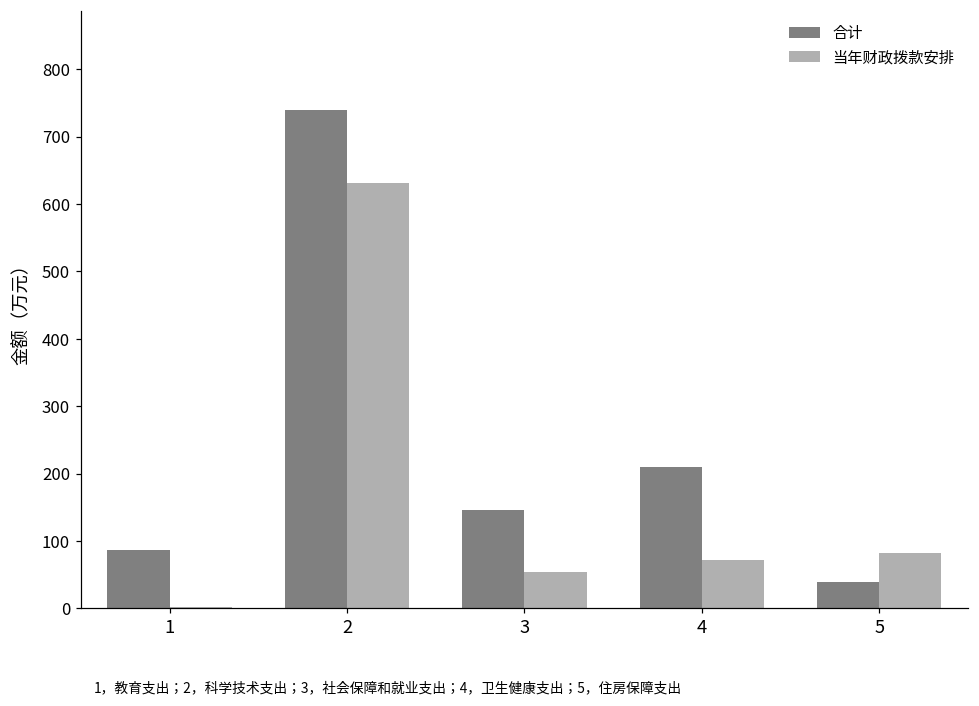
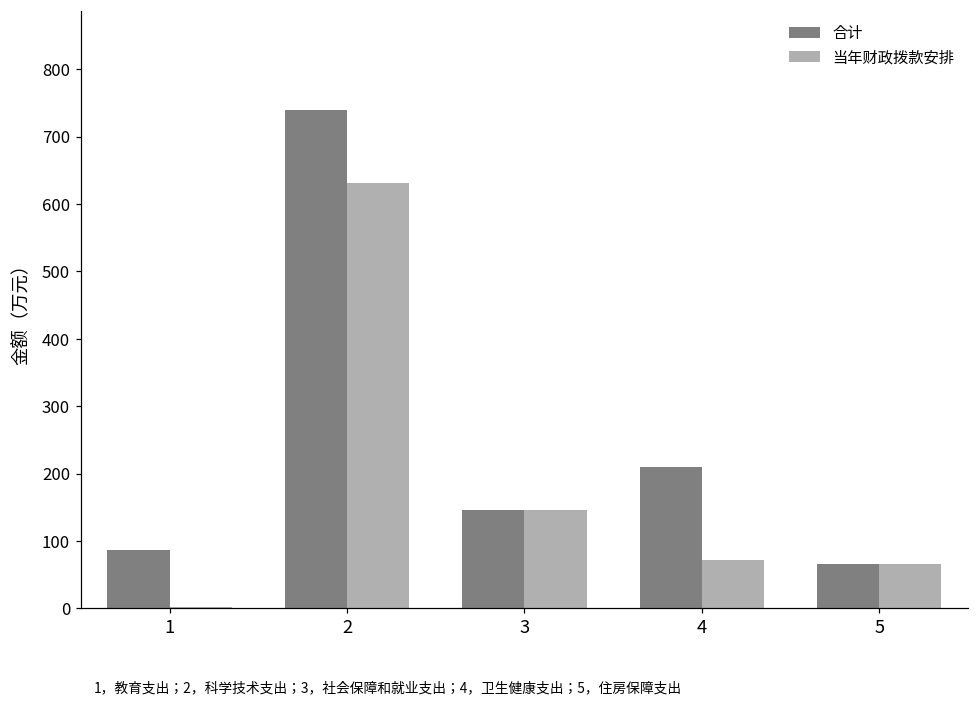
当年财政拨款安排, 3: 50 -> 150
合计, 5: 40 -> 70
当年财政拨款安排, 5: 80 -> 70
